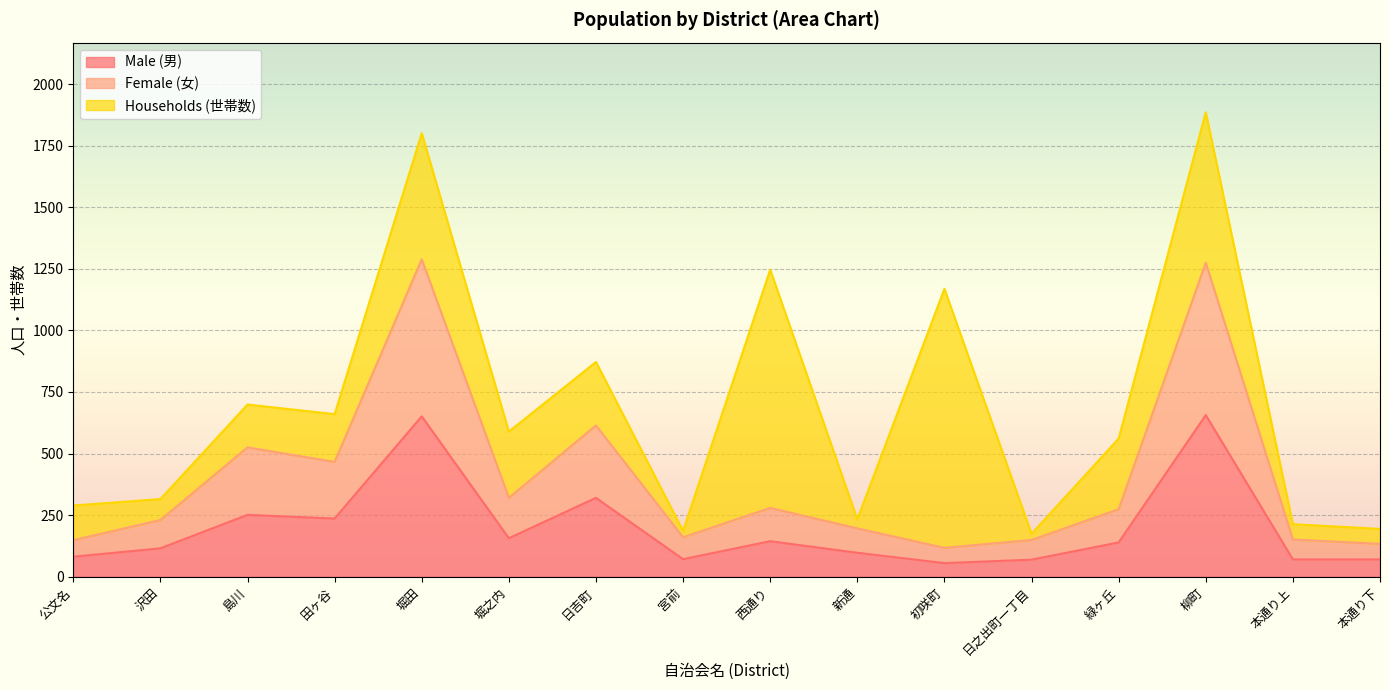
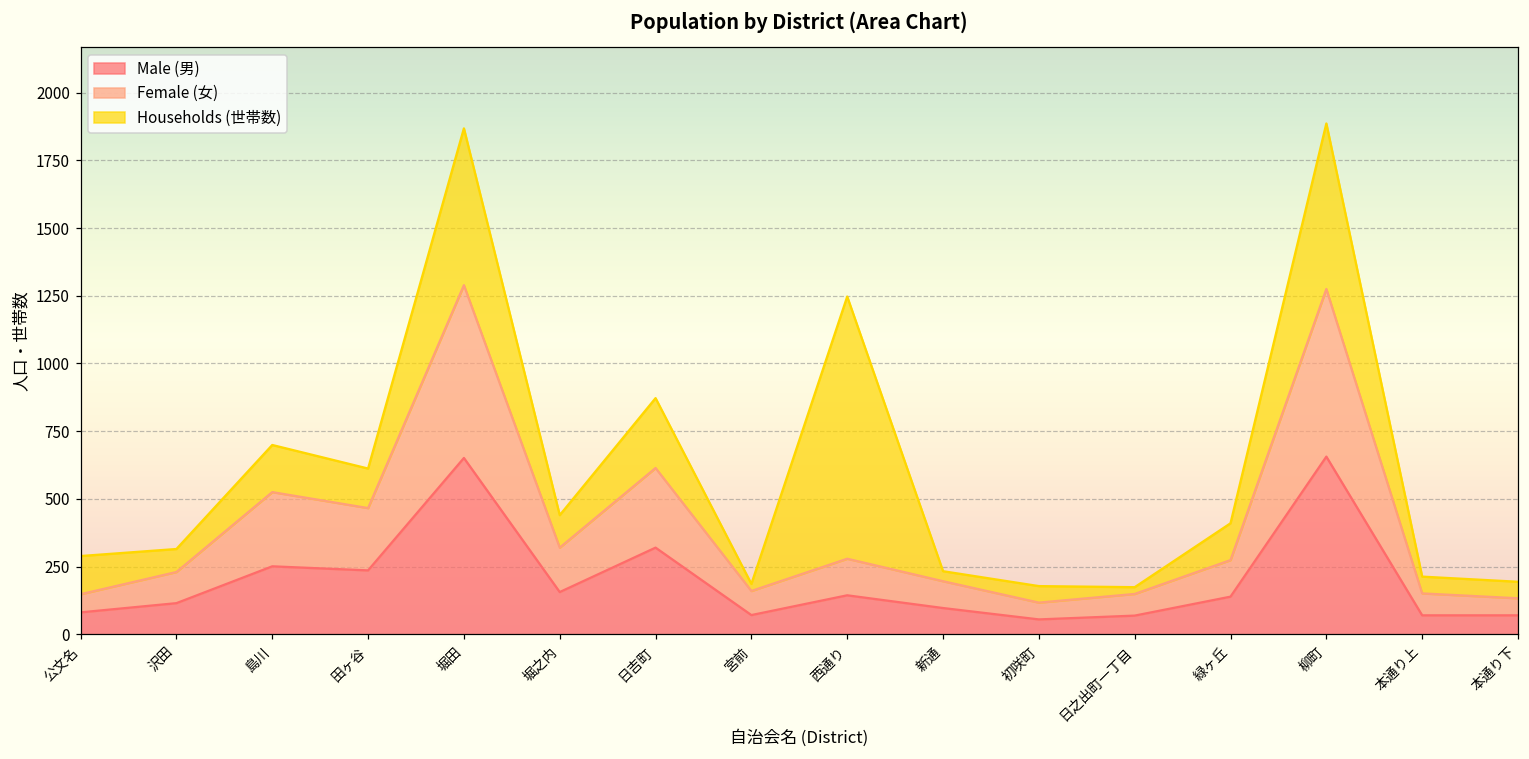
Households (世帯数), 田ヶ谷: 190 -> 150
Households (世帯数), 堀田: 510 -> 580
Households (世帯数), 堀之内: 270 -> 120
Households (世帯数), 初咲町: 1050 -> 60
Households (世帯数), 緑ヶ丘: 290 -> 140
